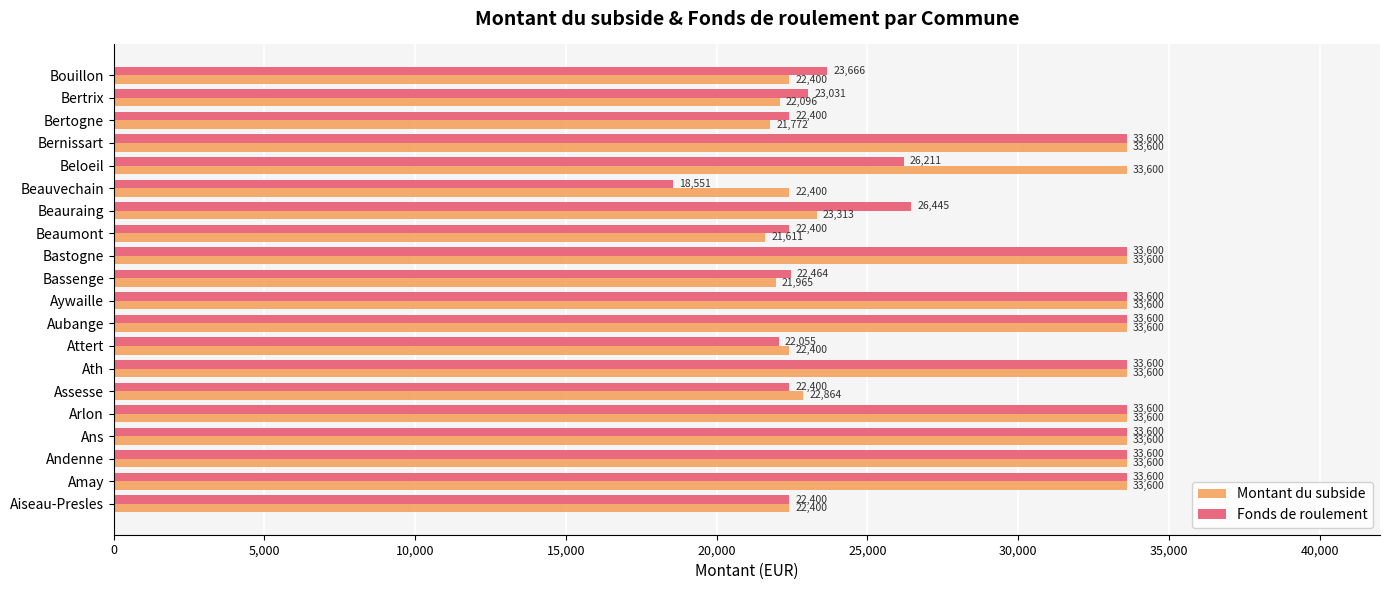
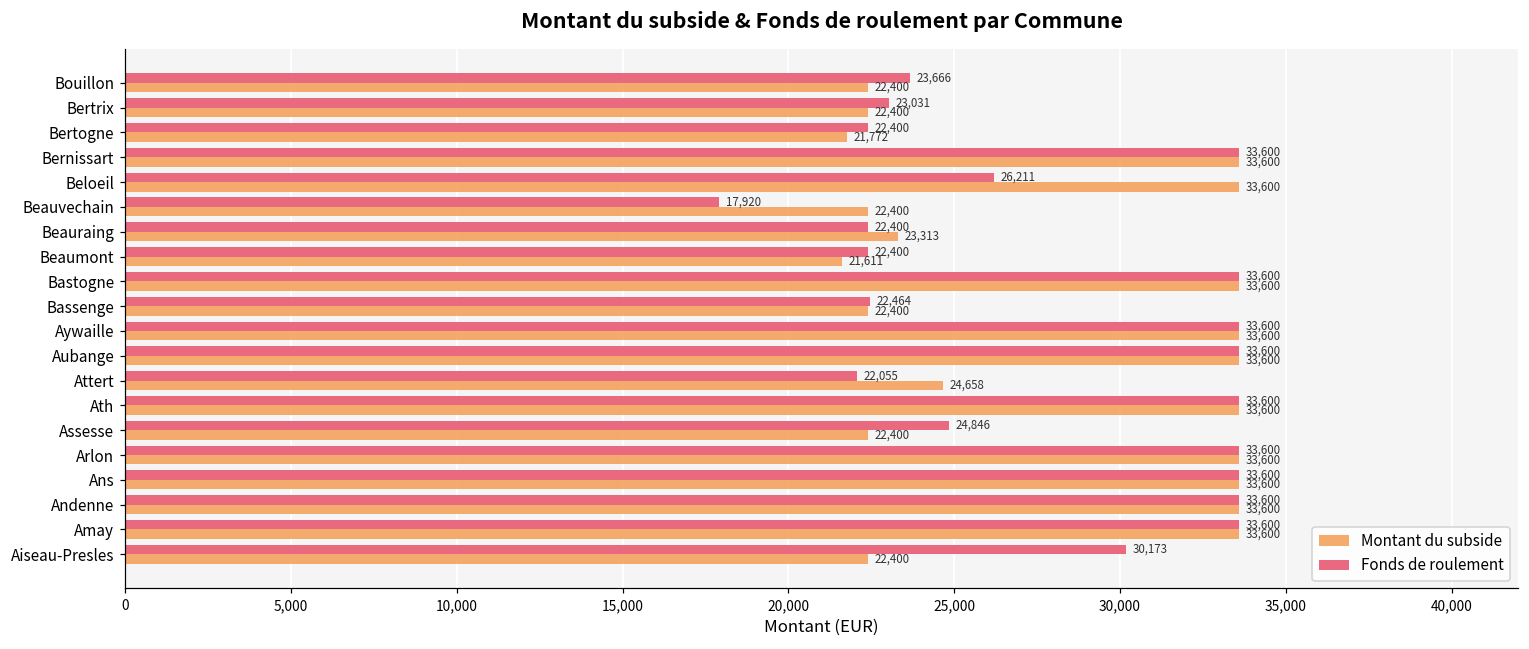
Montant du subside, Bertrix: 22,096 -> 22,400
Fonds de roulement, Beauvechain: 18,551 -> 17,920
Fonds de roulement, Beauraing: 26,445 -> 22,400
Montant du subside, Bassenge: 21,965 -> 22,400
Montant du subside, Attert: 22,400 -> 24,658
Fonds de roulement, Assesse: 22,400 -> 24,846
Montant du subside, Assesse: 22,864 -> 22,400
Fonds de roulement, Aiseau-Presles: 22,400 -> 30,173
